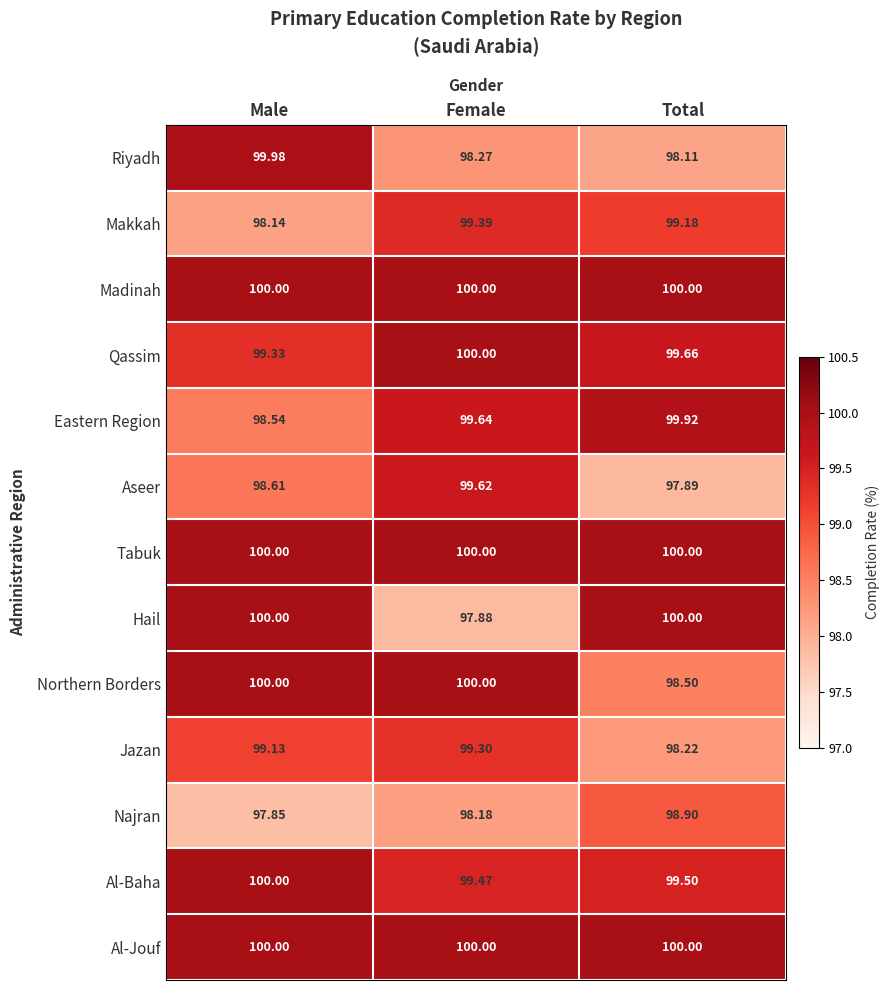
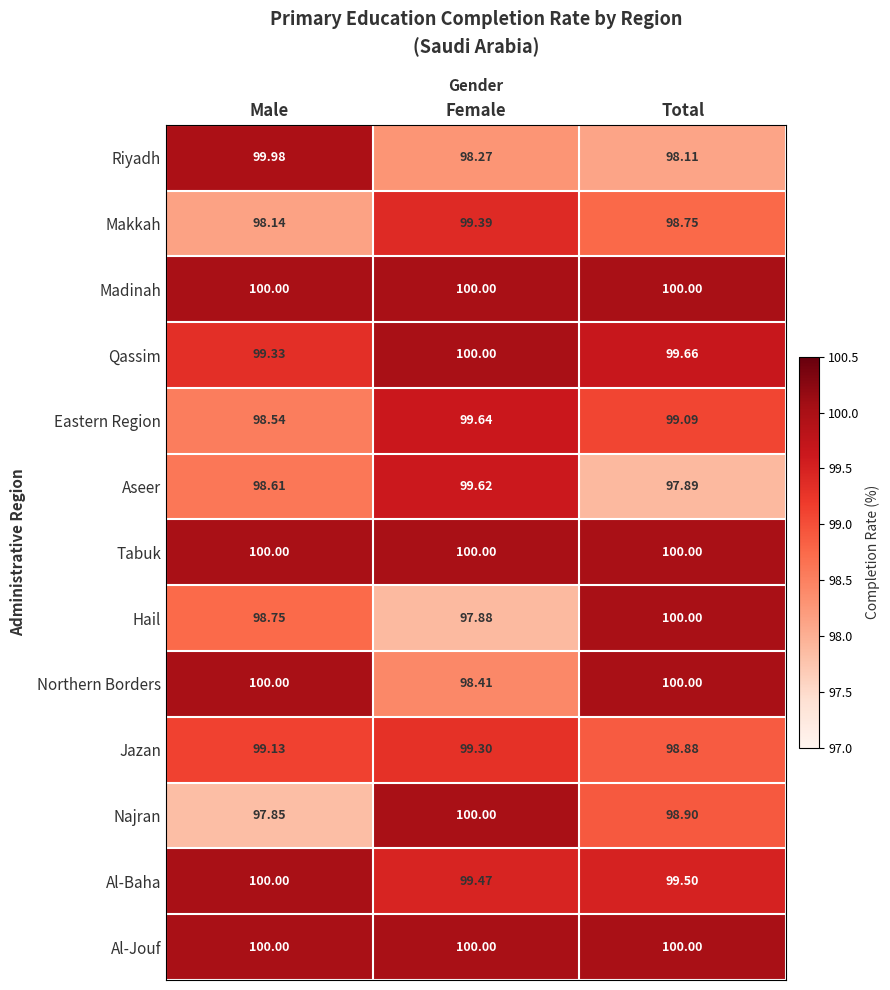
Makkah, Total: 99.18 -> 98.75
Eastern Region, Total: 99.92 -> 99.09
Hail, Male: 100.00 -> 98.75
Northern Borders, Female: 100.00 -> 98.41
Northern Borders, Total: 98.50 -> 100.00
Jazan, Total: 98.22 -> 98.88
Najran, Female: 98.18 -> 100.00
